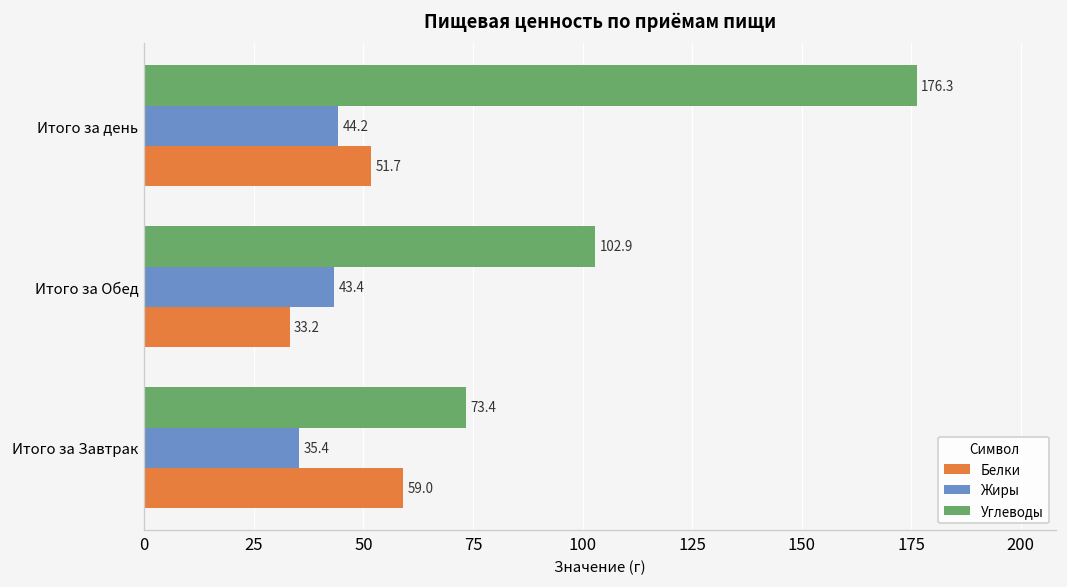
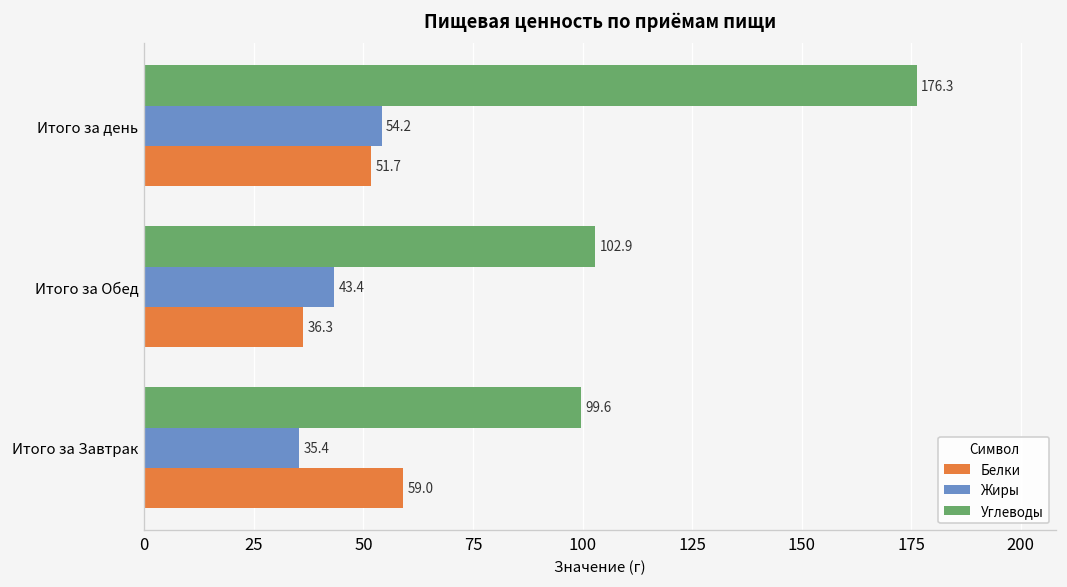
Жиры, Итого за день: 44.2 -> 54.2
Белки, Итого за Обед: 33.2 -> 36.3
Углеводы, Итого за Завтрак: 73.4 -> 99.6
